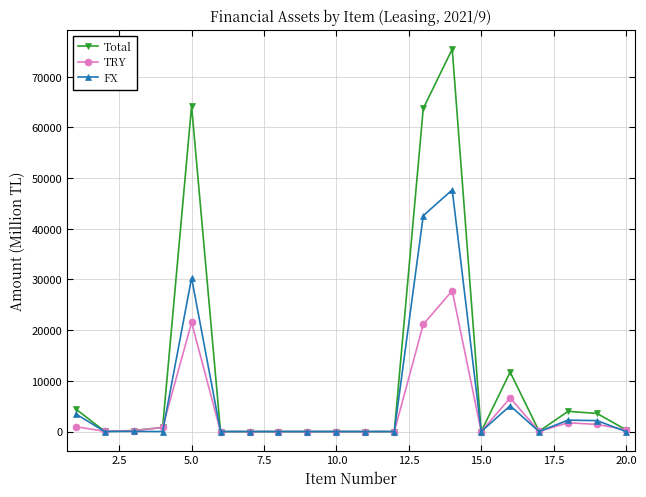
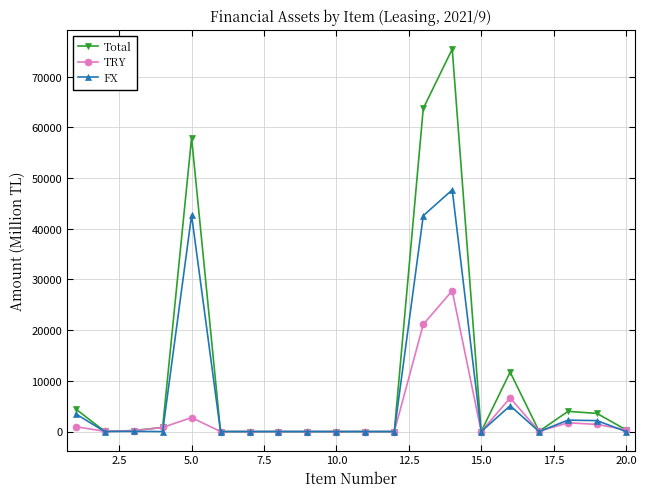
Total, 5.0: 64000 -> 58000
TRY, 5.0: 22000 -> 3000
FX, 5.0: 30000 -> 43000
